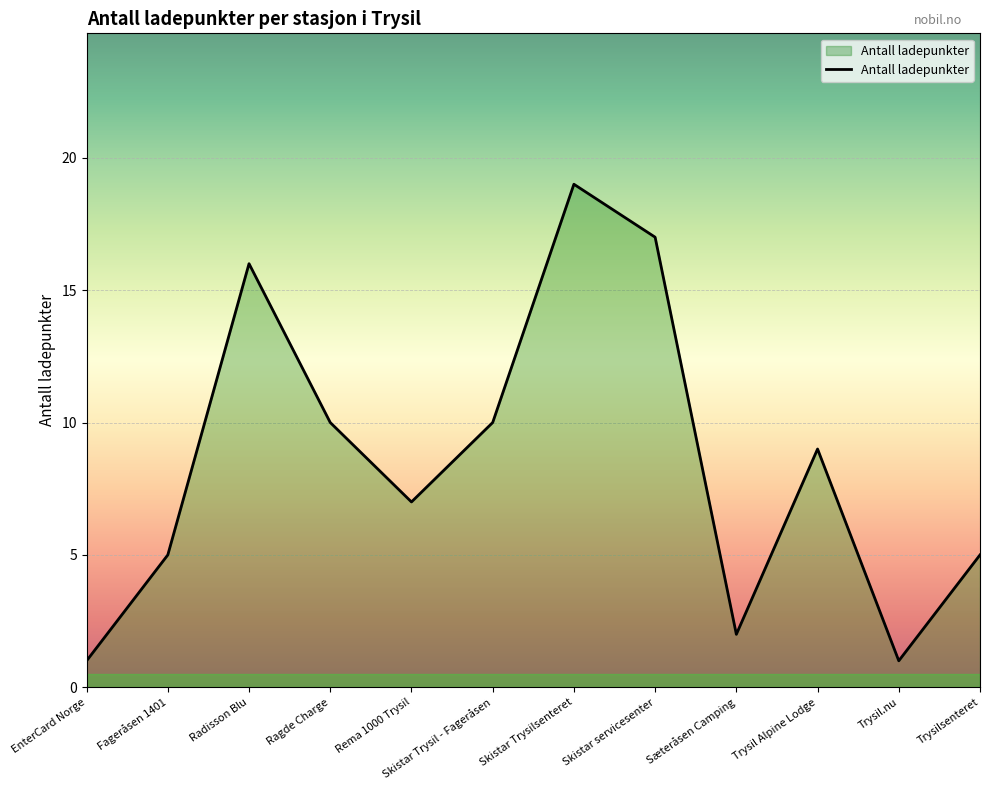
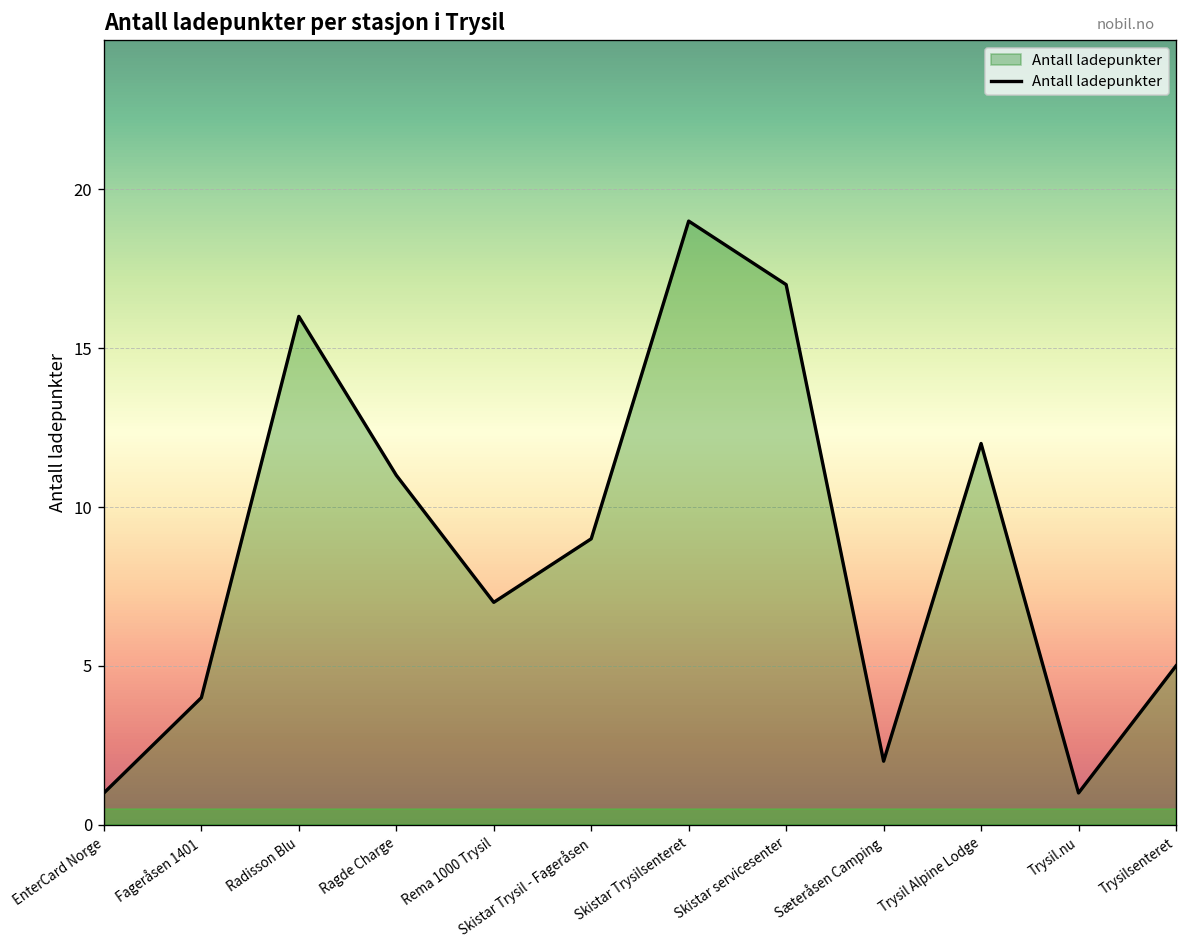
Fageråsen 1401: 5 -> 4
Ragde Charge: 10 -> 11
Skistar Trysil - Fageråsen: 10 -> 9
Trysil Alpine Lodge: 9 -> 12
